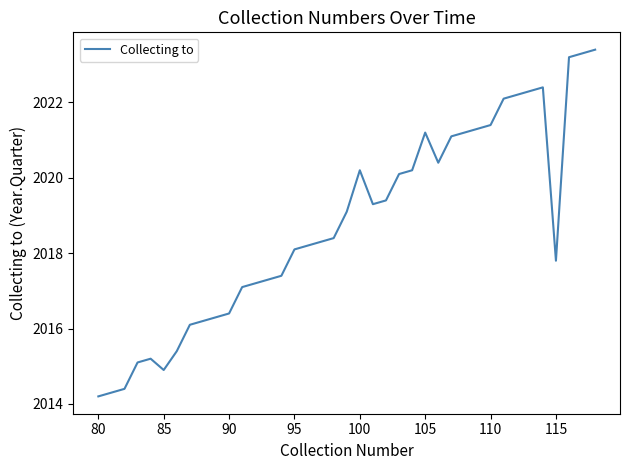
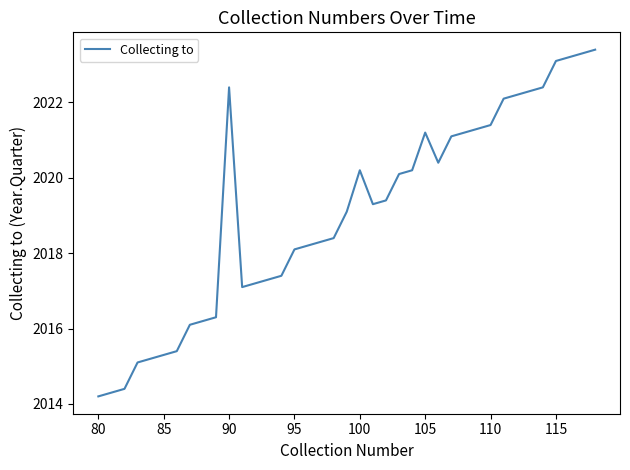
85: 2014.9 -> 2015.3
90: 2016.4 -> 2022.4
115: 2017.8 -> 2023.1
